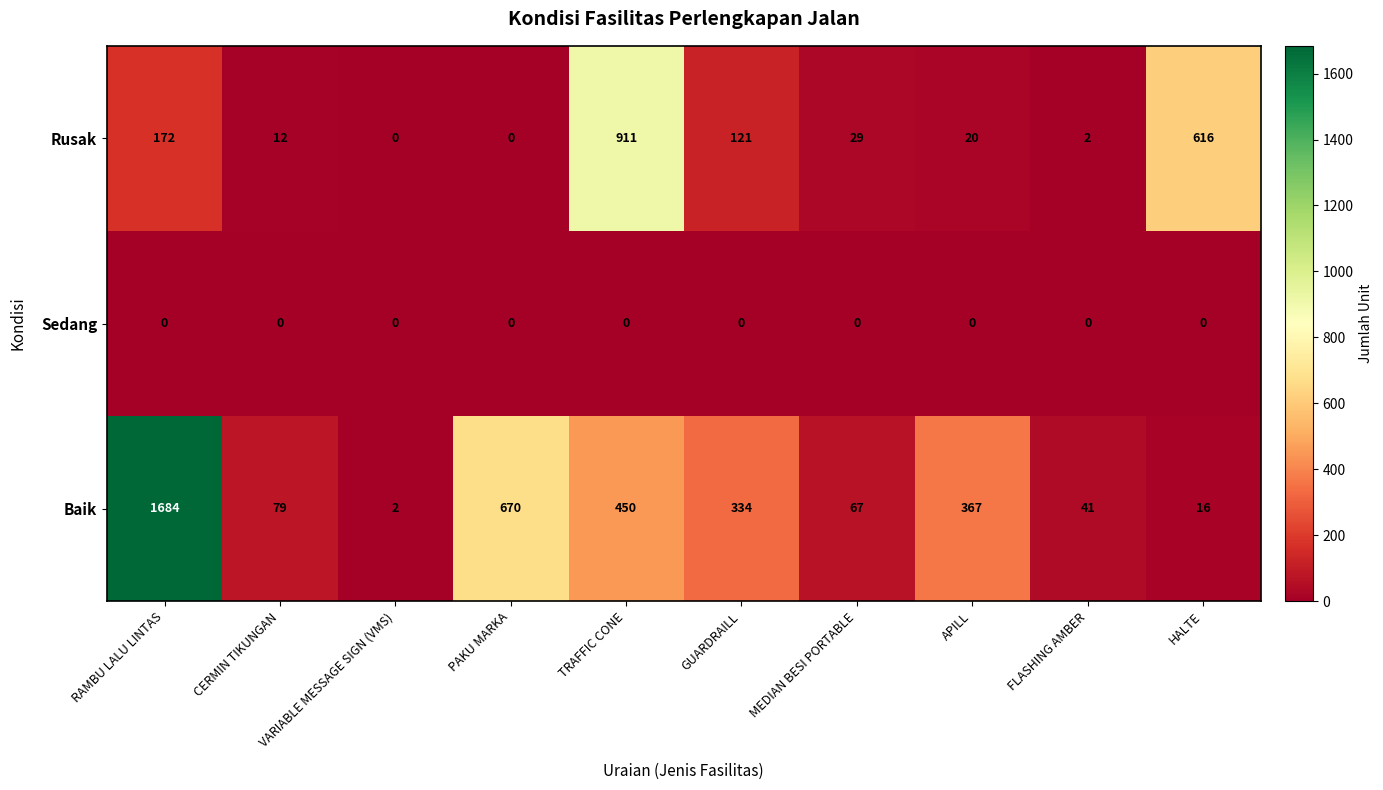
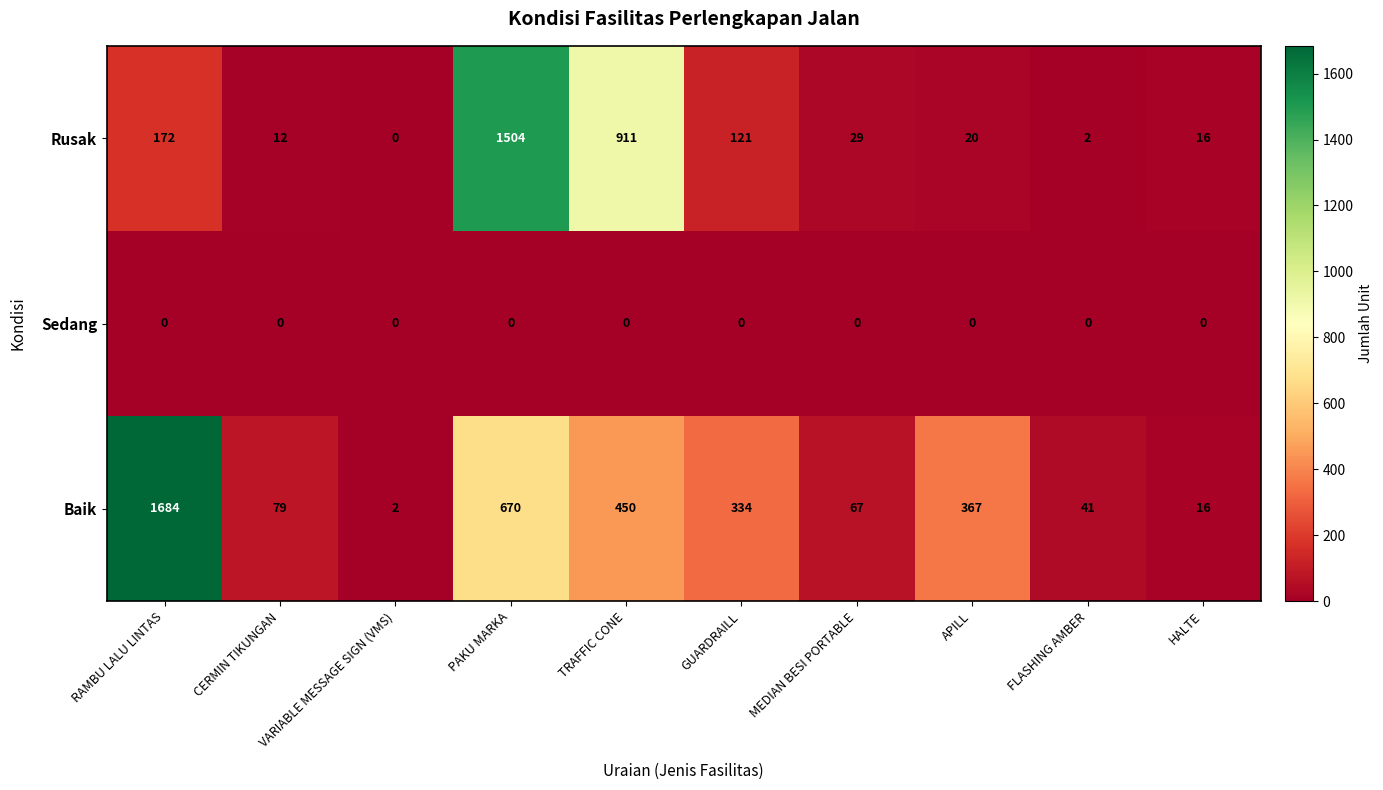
Rusak, PAKU MARKA: 0 -> 1504
Rusak, HALTE: 616 -> 16
